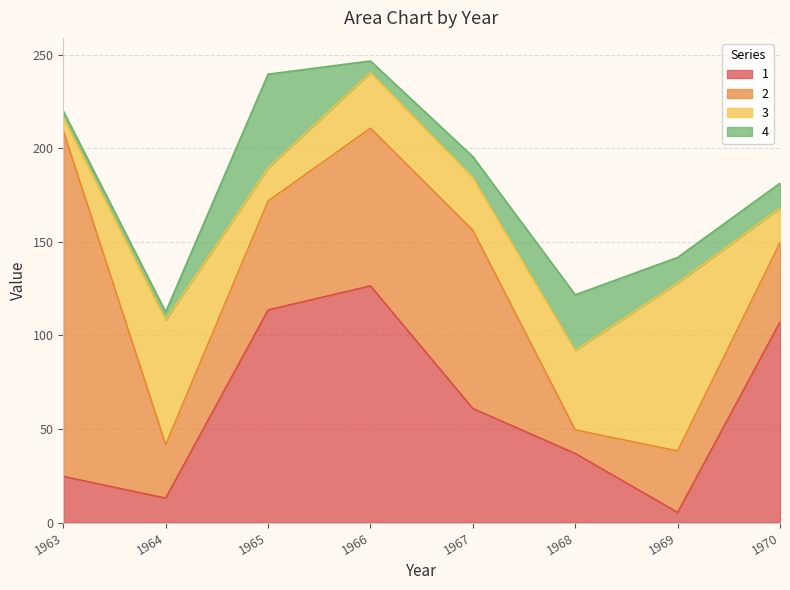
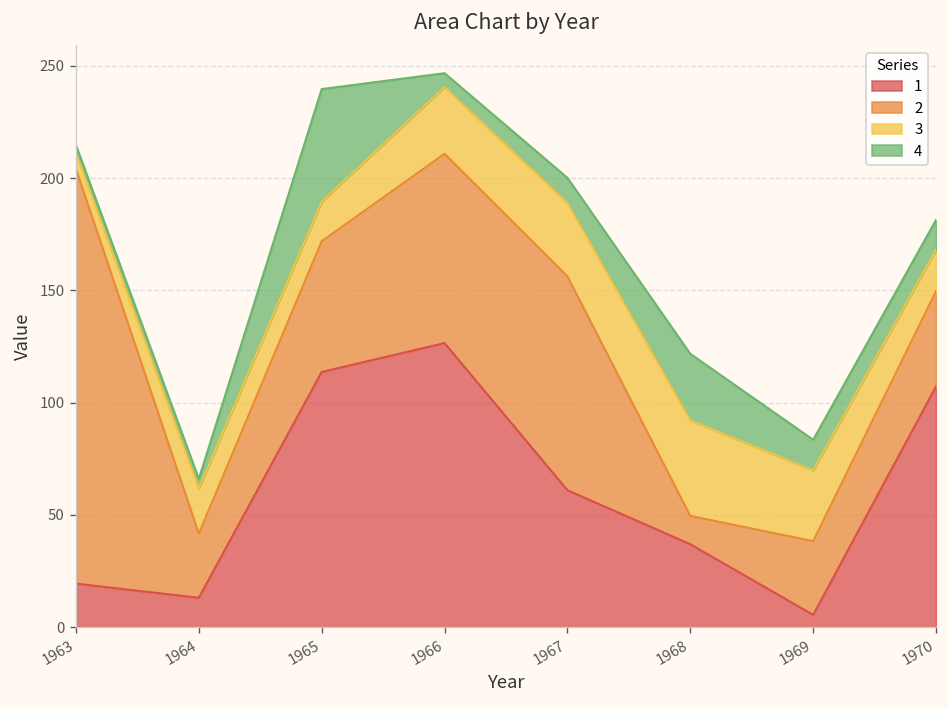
1, 1963: 25 -> 19
3, 1964: 67 -> 20
3, 1967: 28 -> 33
3, 1969: 90 -> 32
